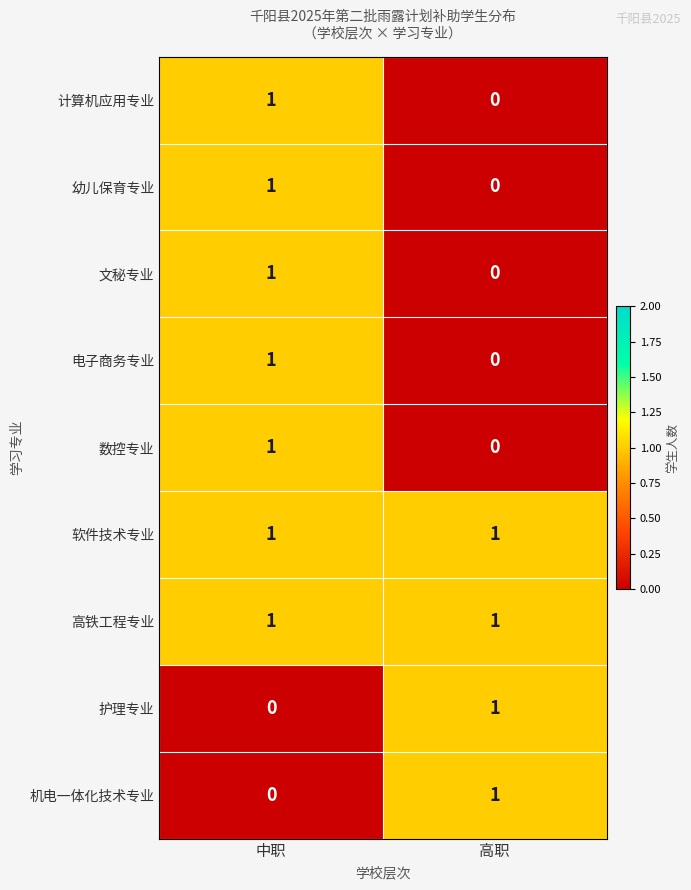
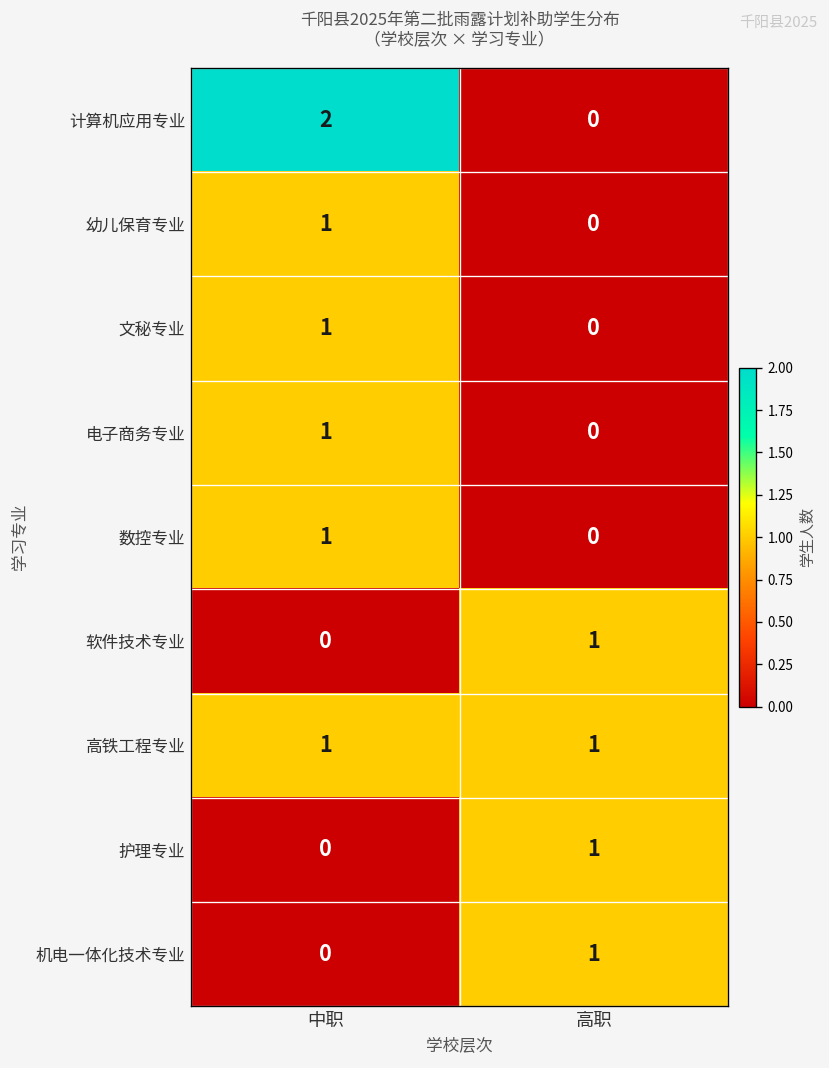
计算机应用专业, 中职: 1 -> 2
软件技术专业, 中职: 1 -> 0
